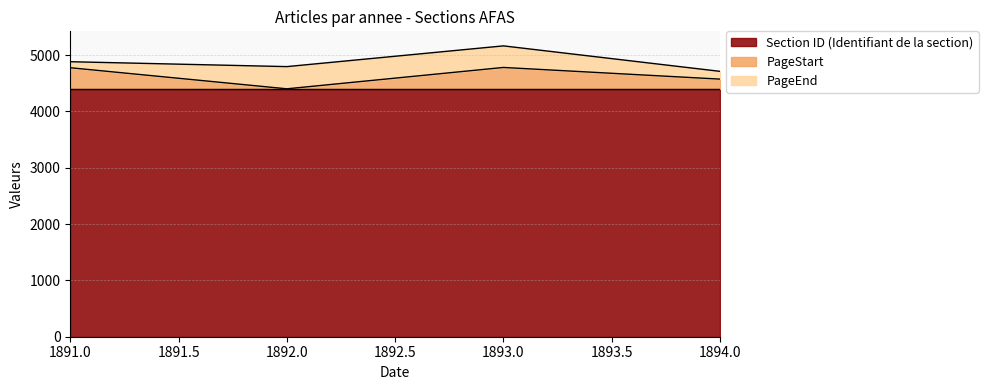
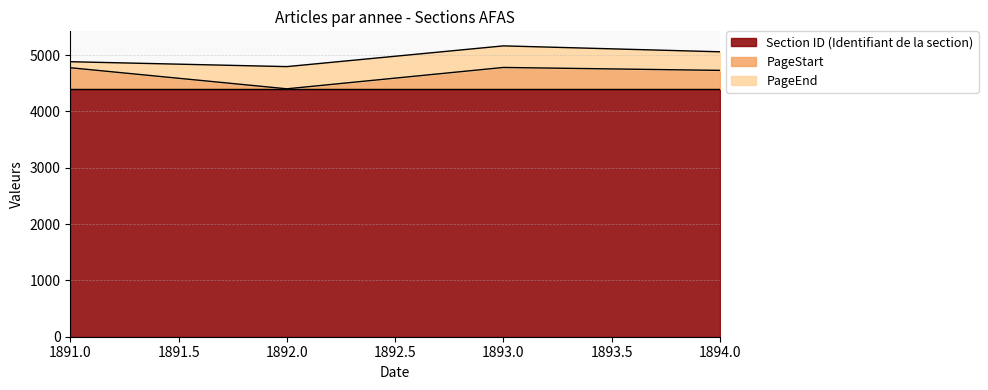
PageStart, 1894.0: 4600 -> 4700
PageEnd, 1894.0: 100 -> 300
